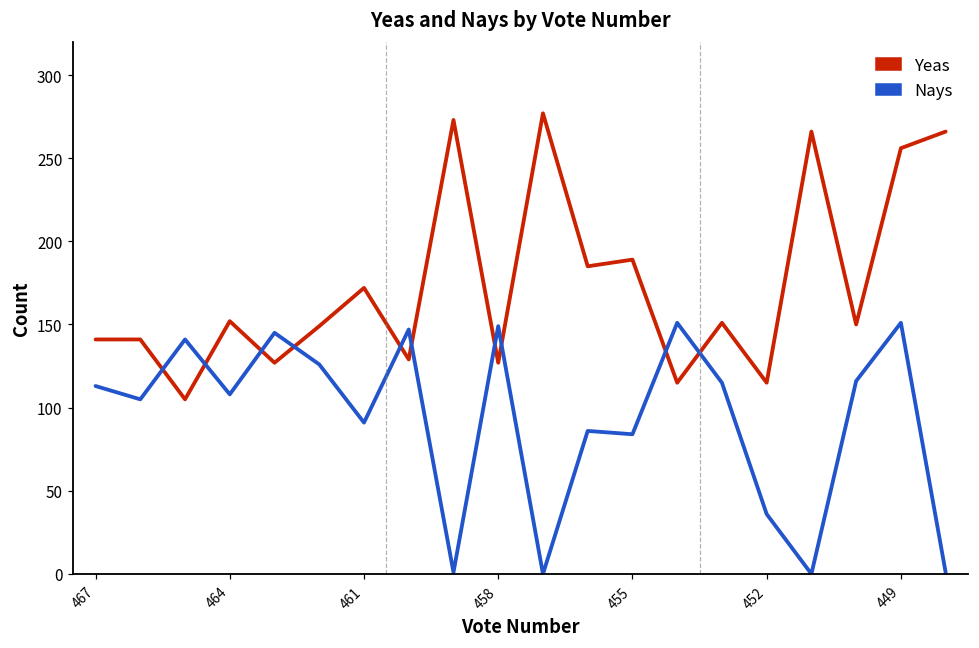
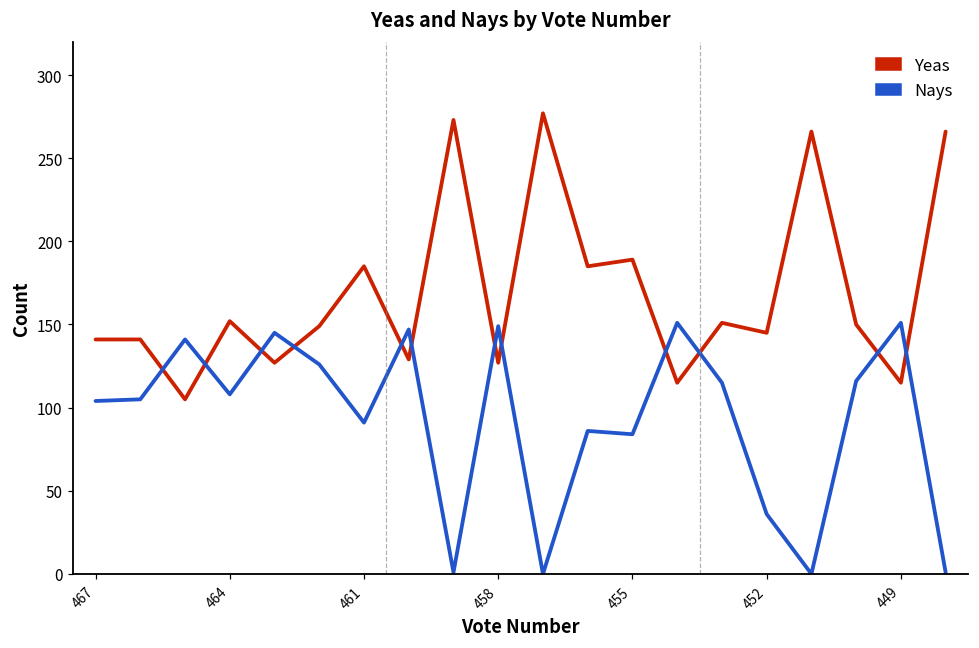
Nays, 467: 113 -> 104
Yeas, 461: 172 -> 185
Yeas, 452: 115 -> 145
Yeas, 449: 256 -> 115
